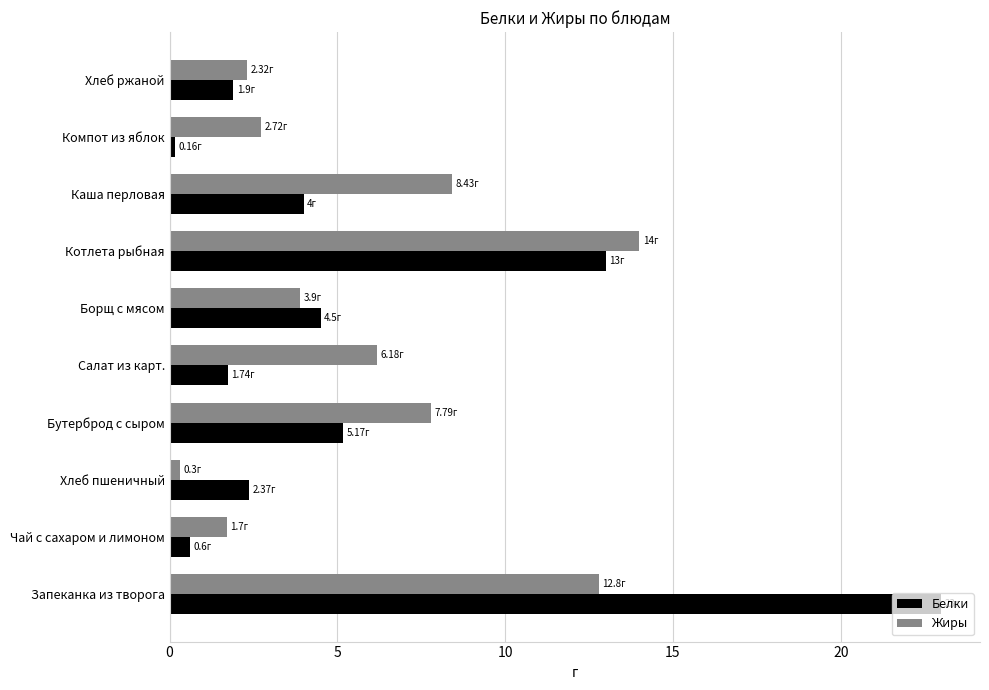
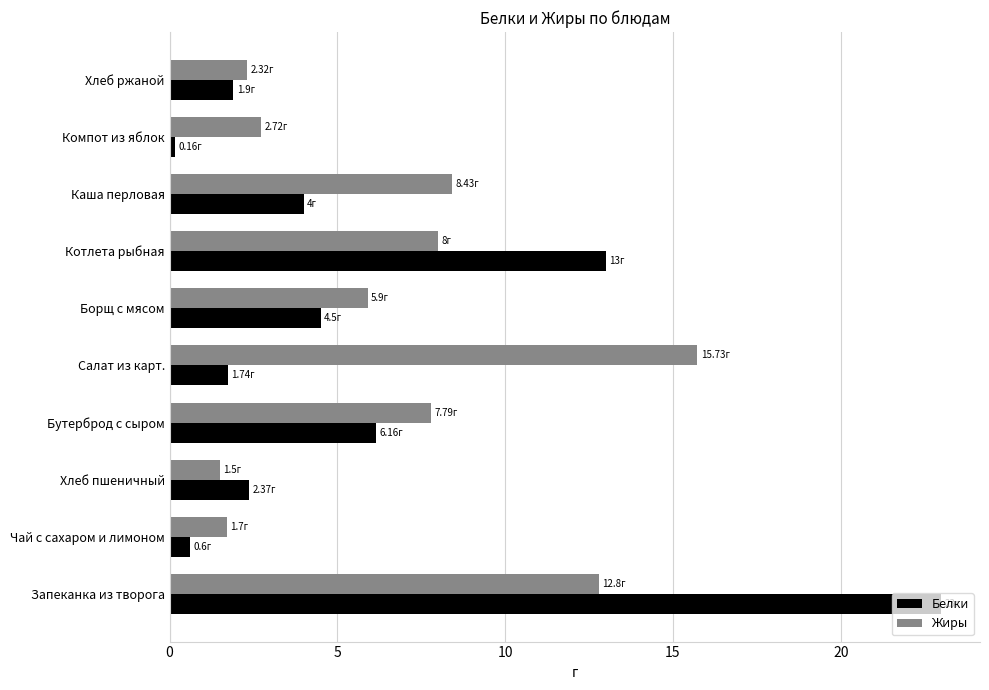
Жиры, Котлета рыбная: 14г -> 8г
Жиры, Борщ с мясом: 3.9г -> 5.9г
Жиры, Салат из карт.: 6.18г -> 15.73г
Белки, Бутерброд с сыром: 5.17г -> 6.16г
Жиры, Хлеб пшеничный: 0.3г -> 1.5г
